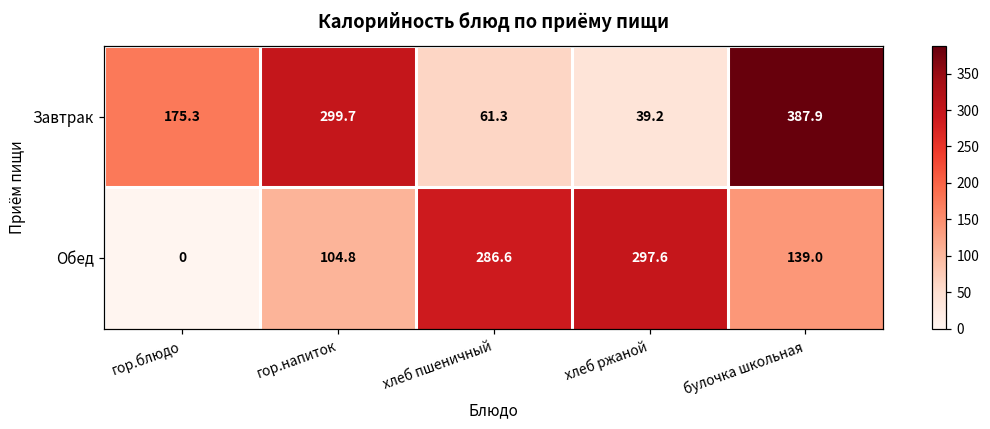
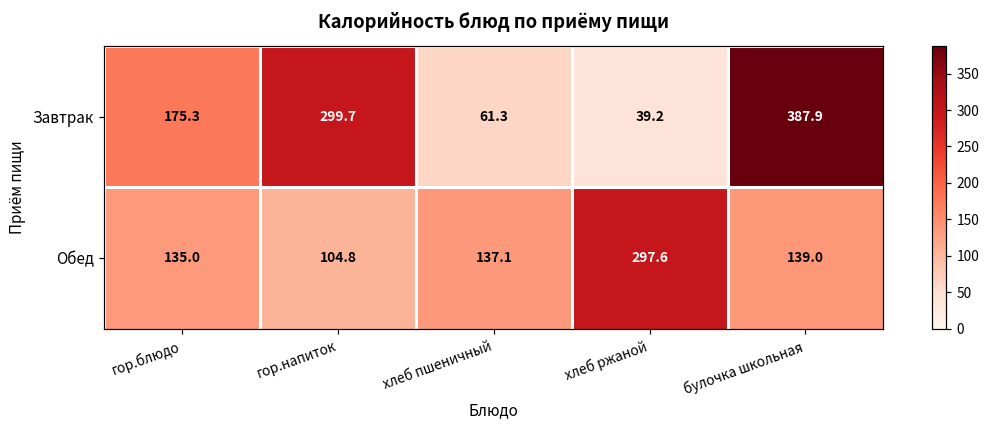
Обед, гор.блюдо: 0 -> 135.0
Обед, хлеб пшеничный: 286.6 -> 137.1
